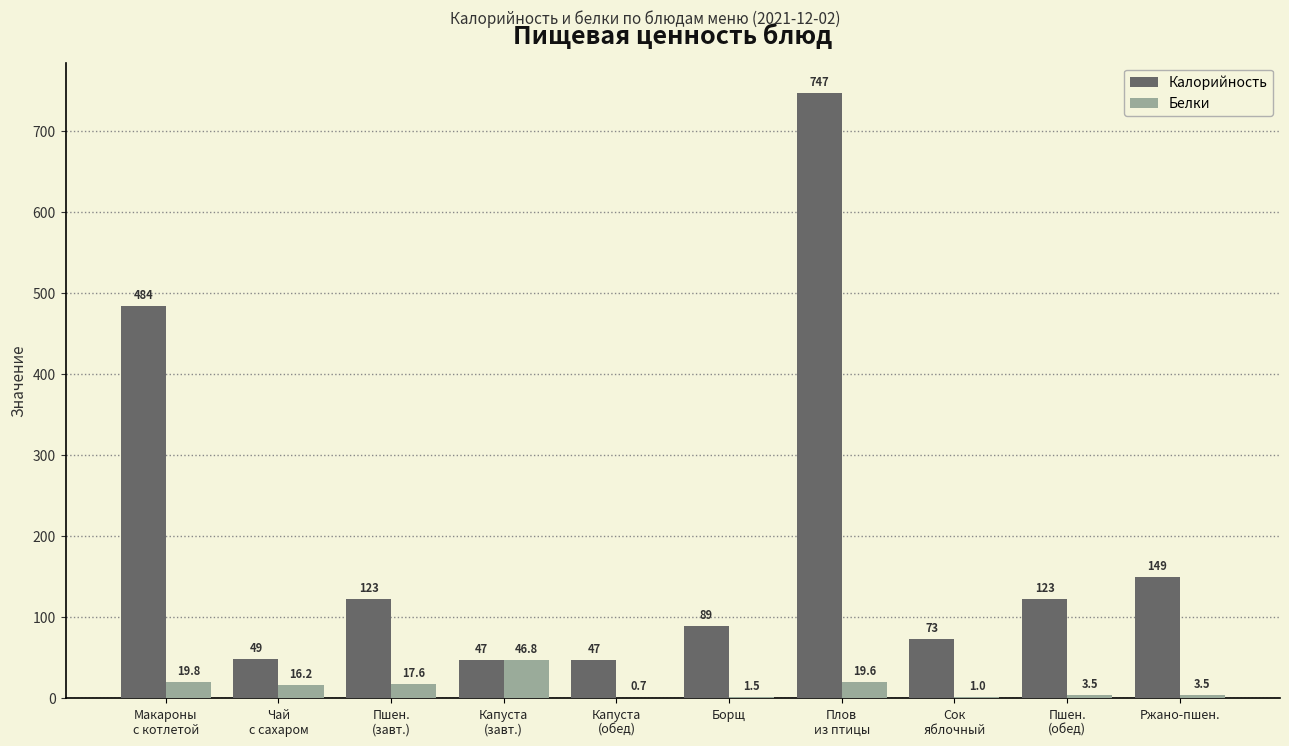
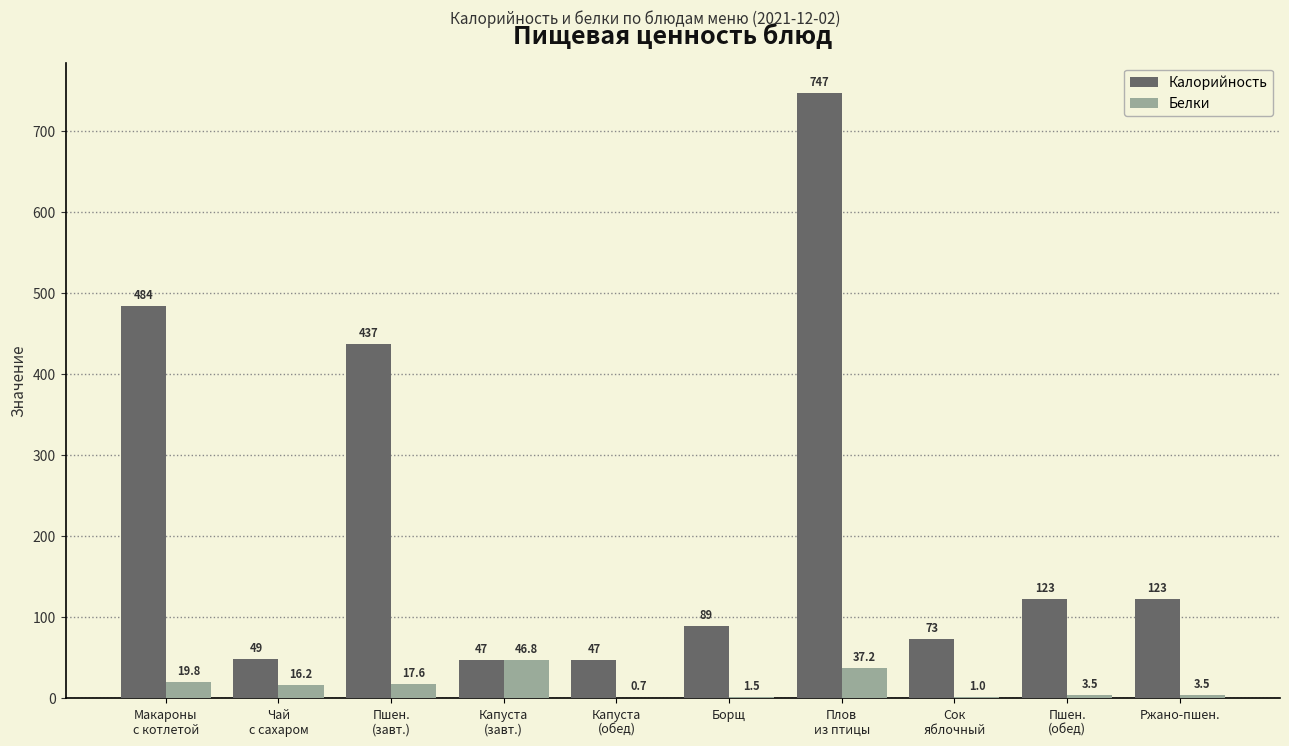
Калорийность, Пшен. (завт.): 123 -> 437
Белки, Плов из птицы: 19.6 -> 37.2
Калорийность, Ржано-пшен.: 149 -> 123
